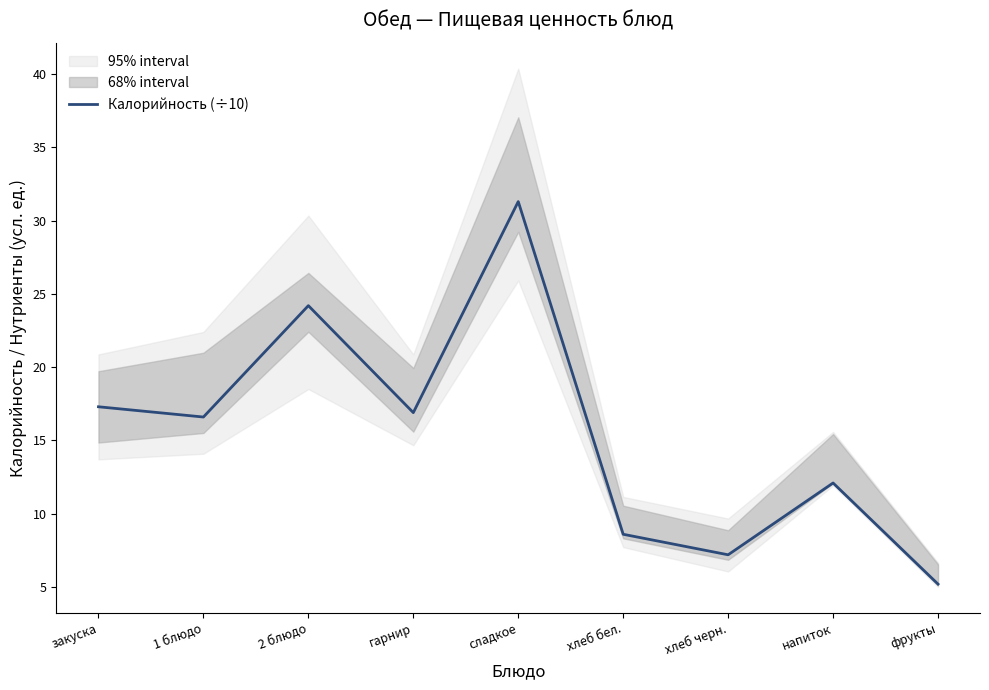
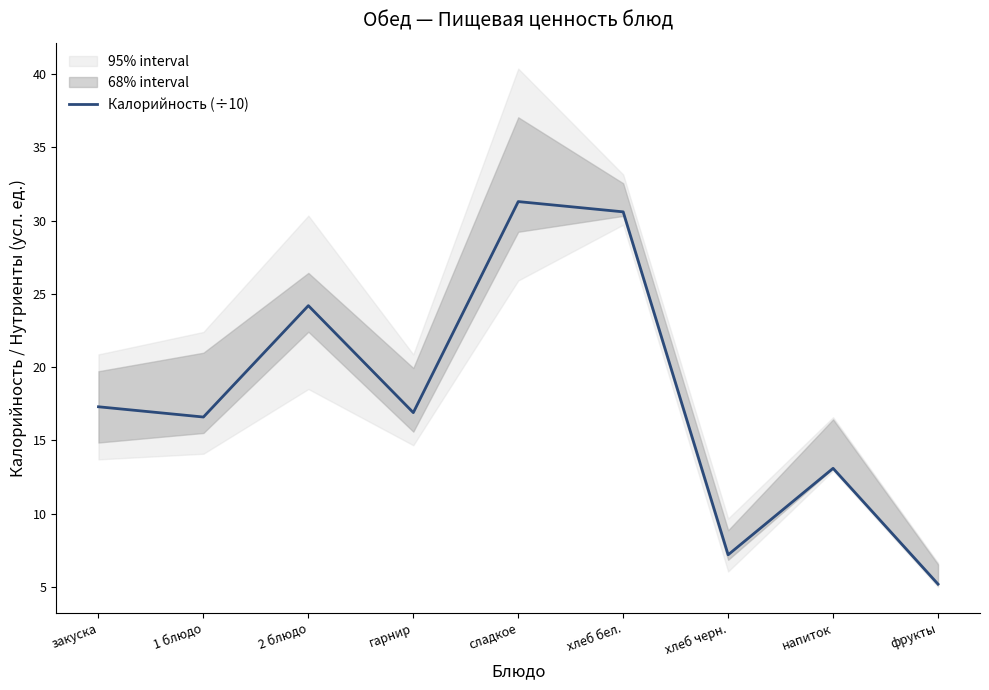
Калорийность (÷10), хлеб бел.: 8.6 -> 30.6
Калорийность (÷10), напиток: 12.1 -> 13.1
